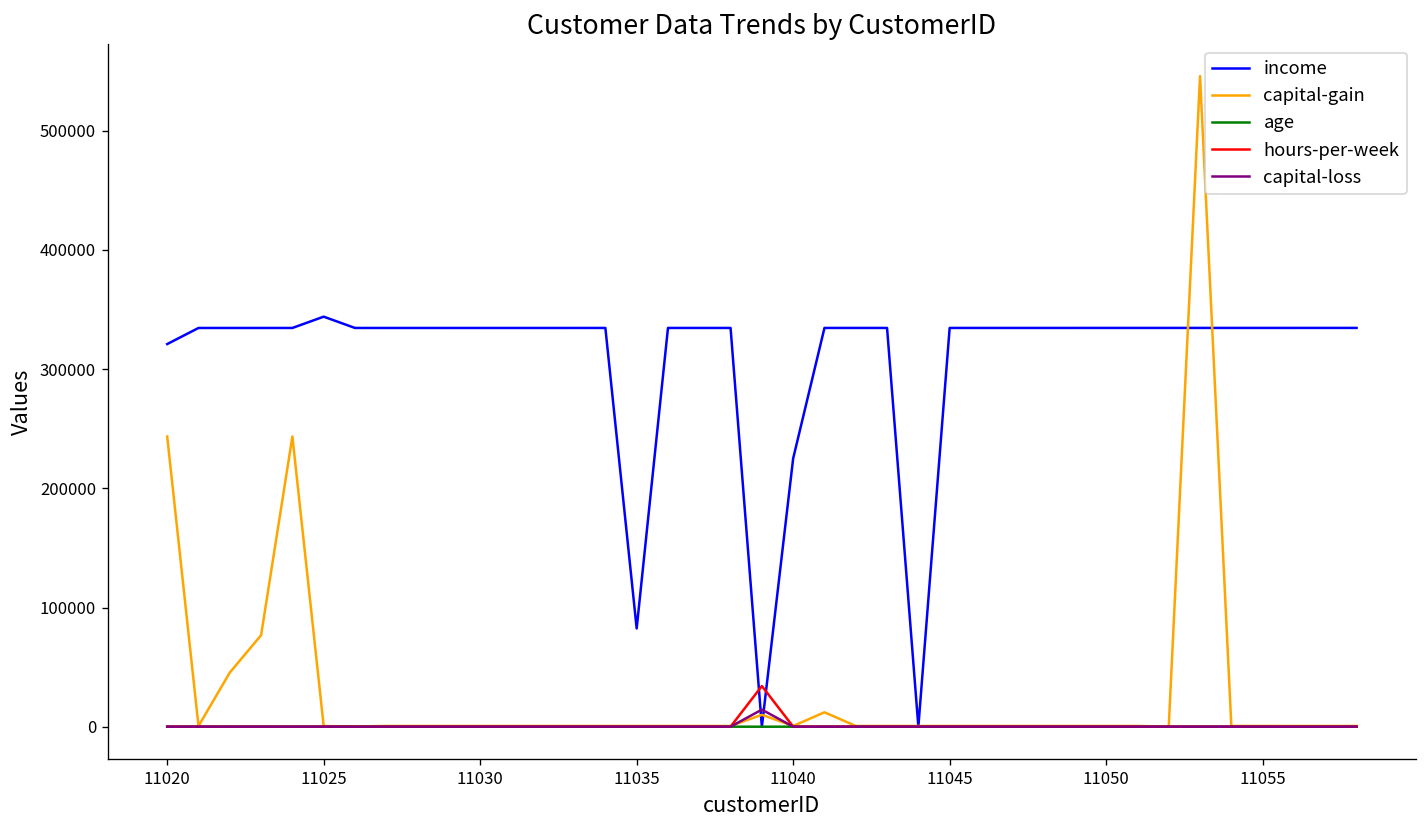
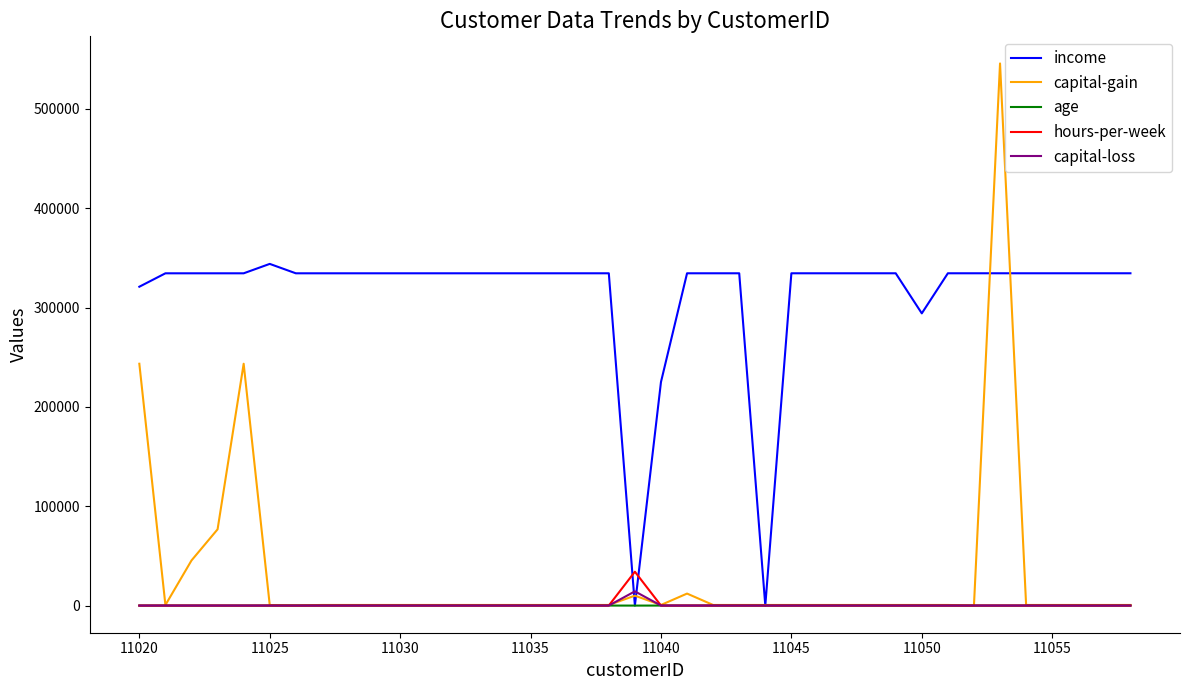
income, 11035: 80000 -> 330000
income, 11050: 330000 -> 290000
